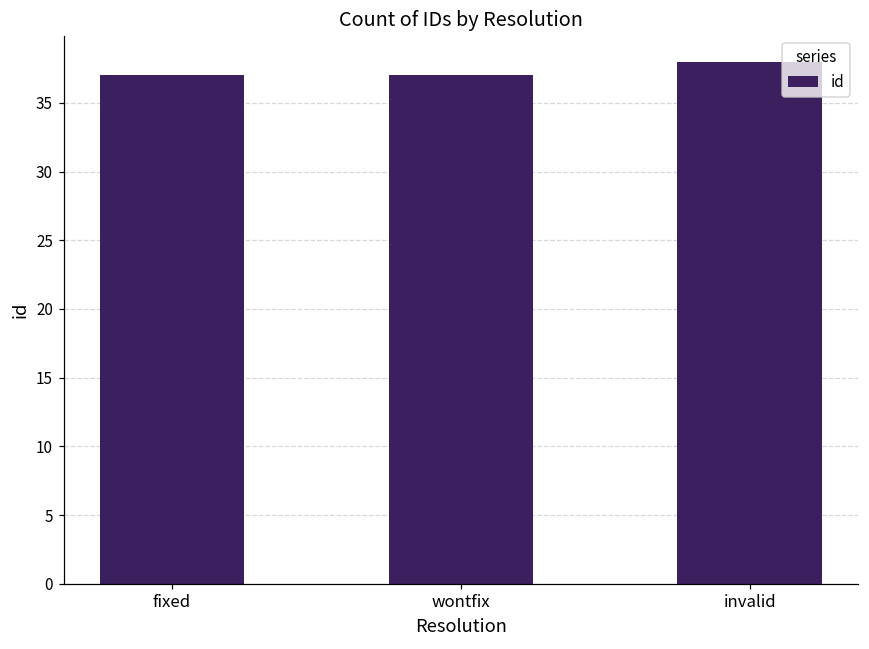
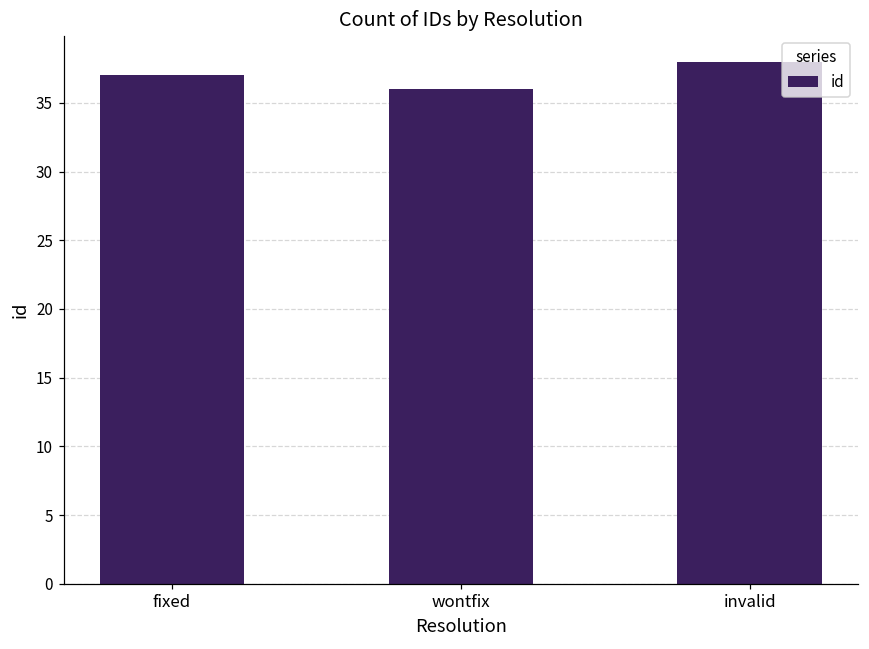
wontfix: 37 -> 36
